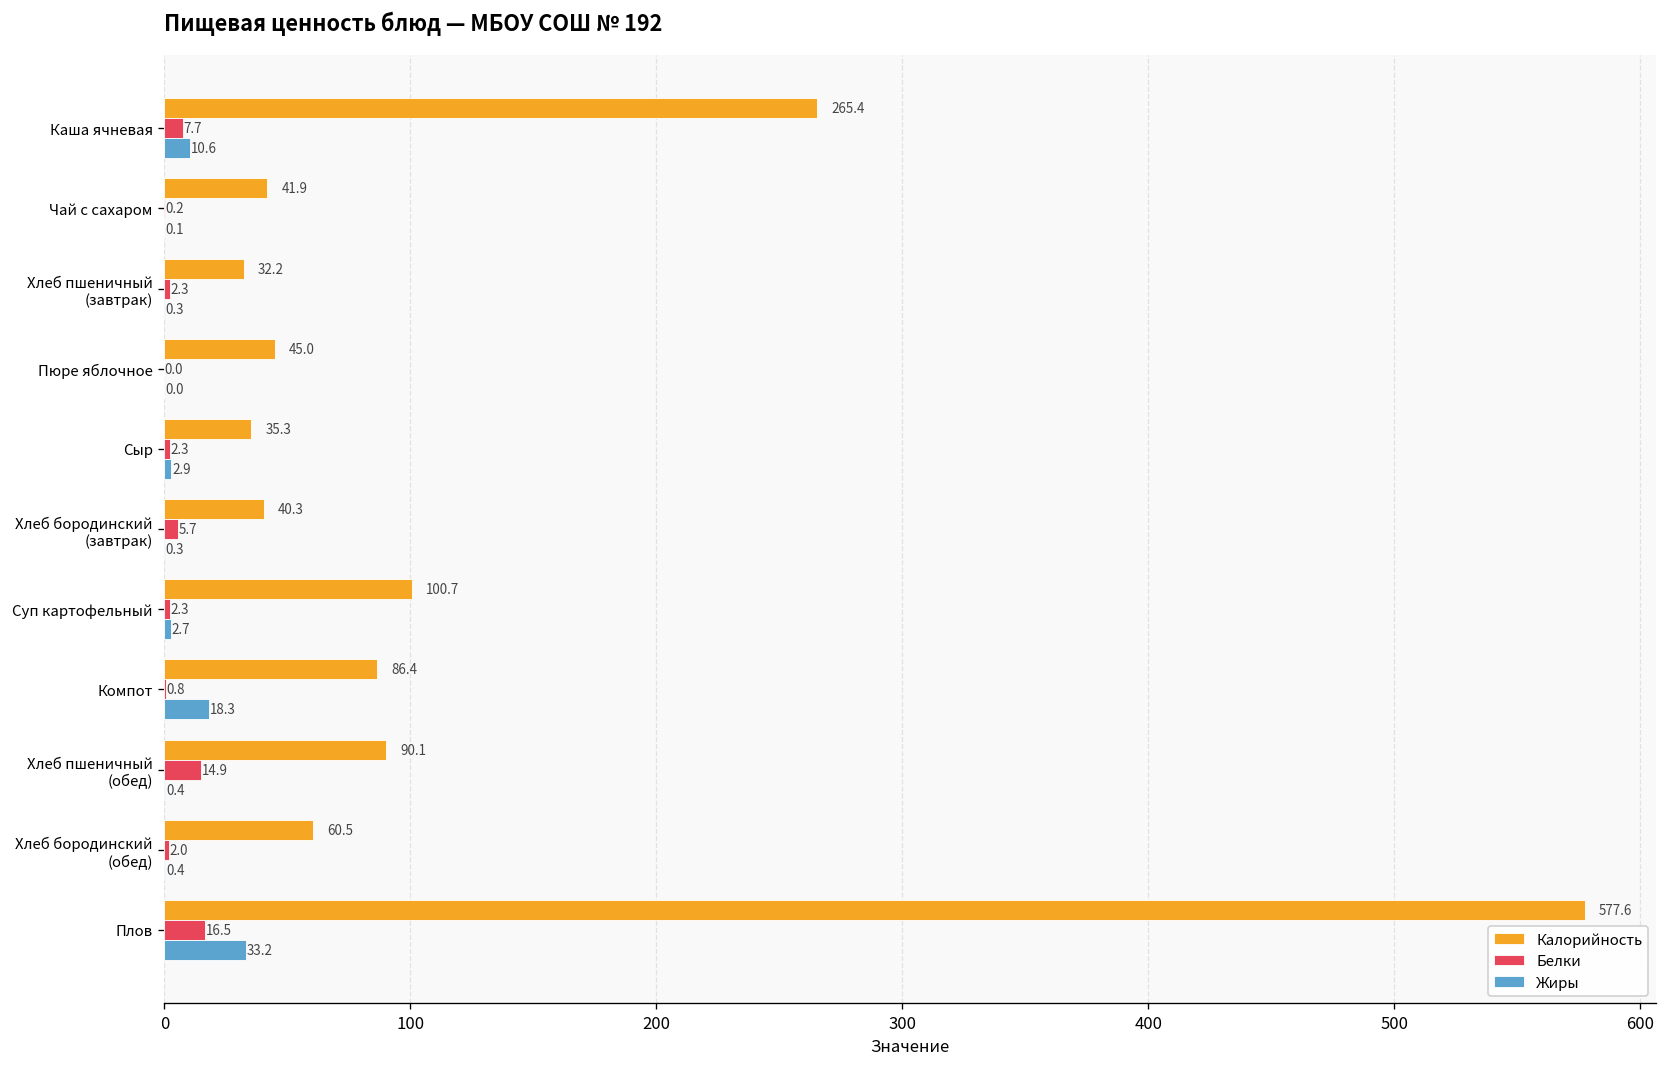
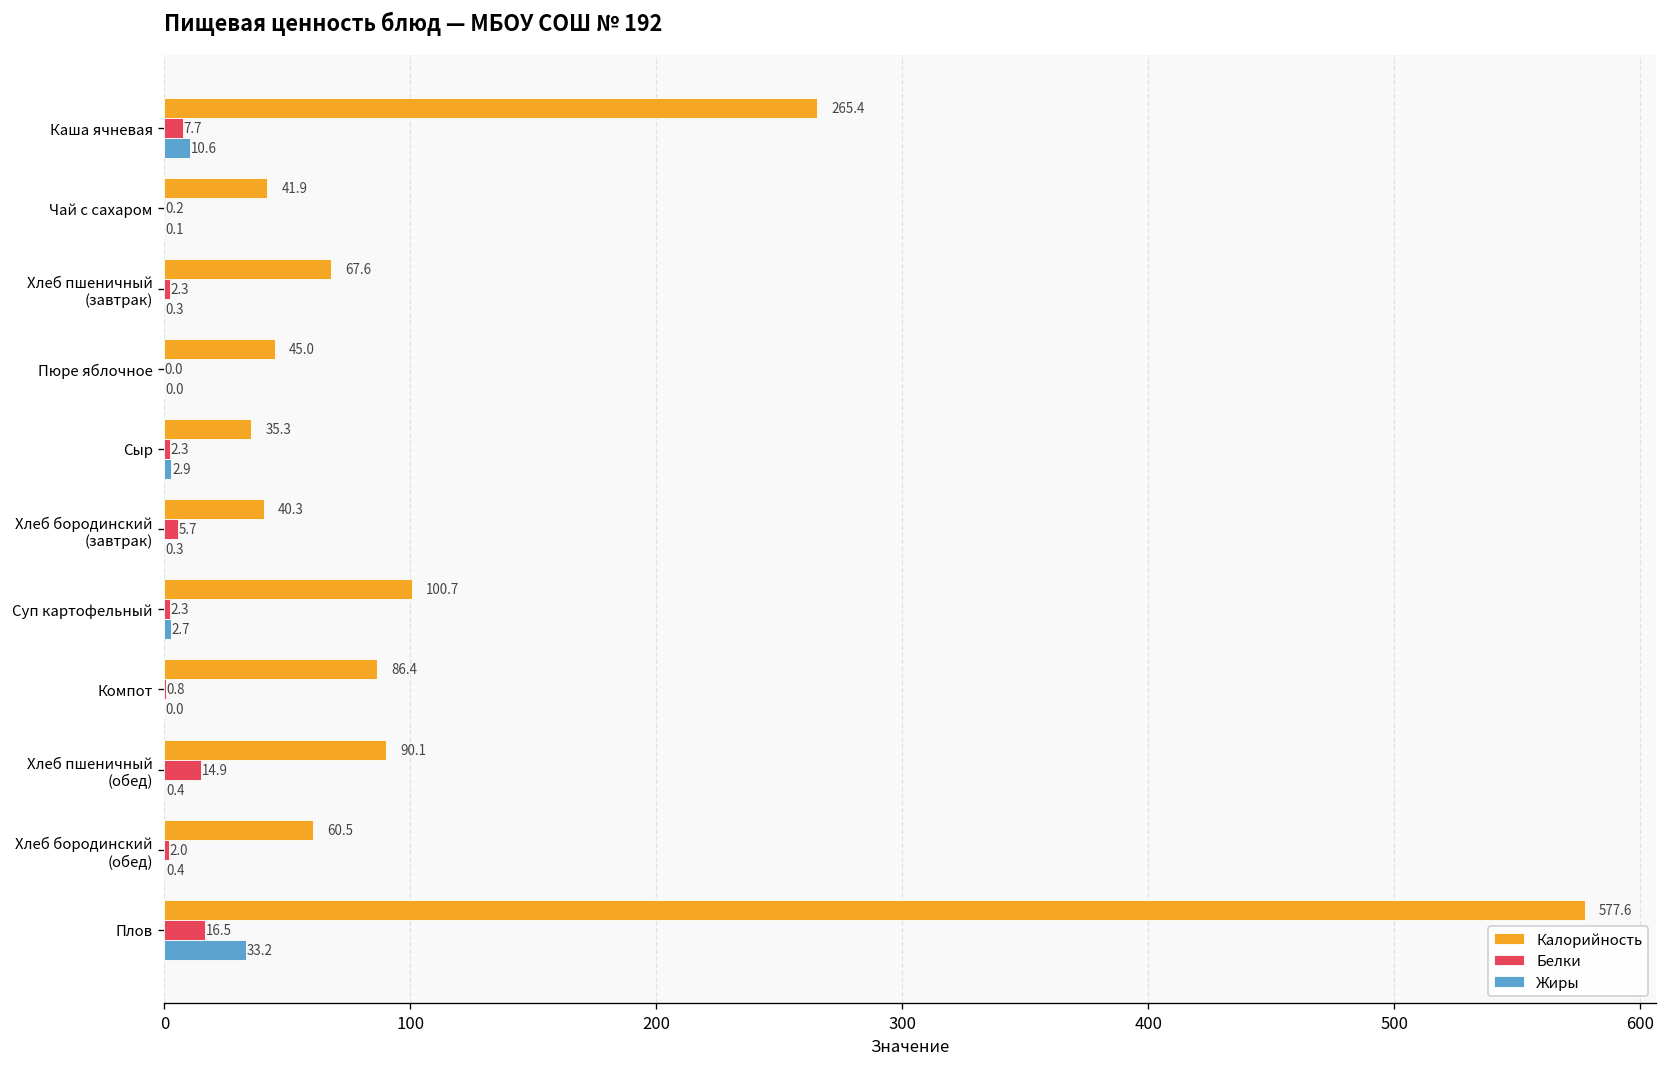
Калорийность, Хлеб пшеничный (завтрак): 32.2 -> 67.6
Жиры, Компот: 18.3 -> 0.0
